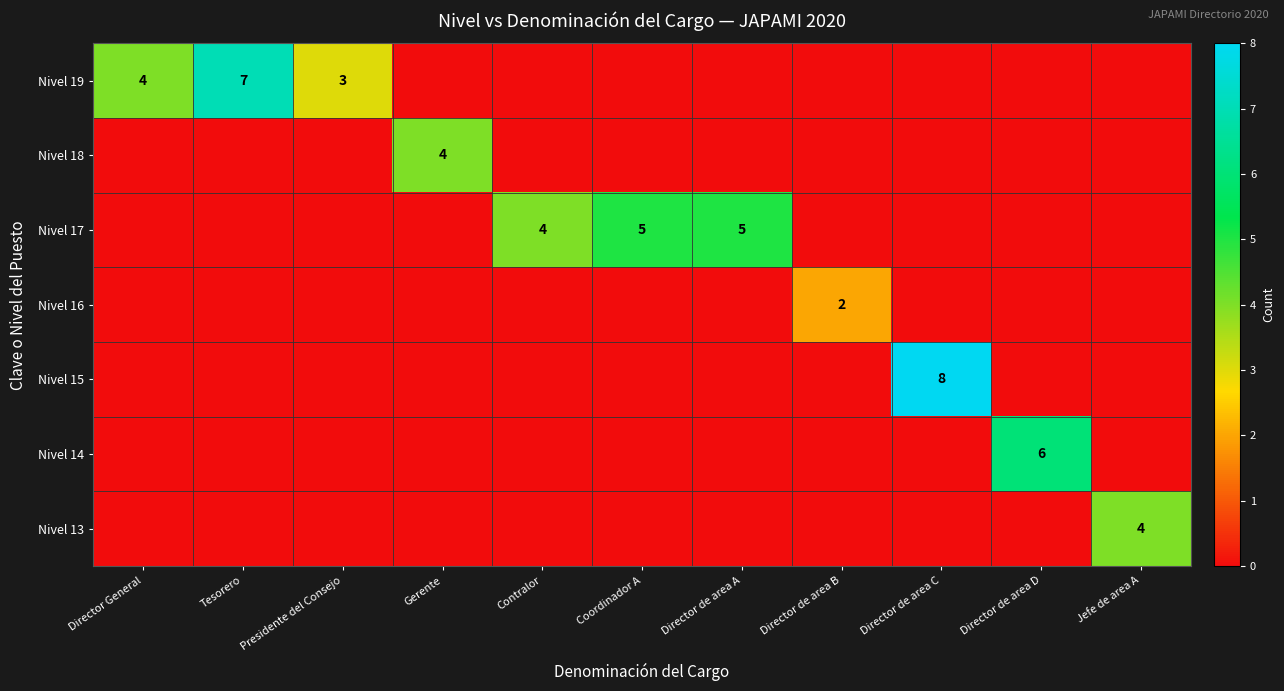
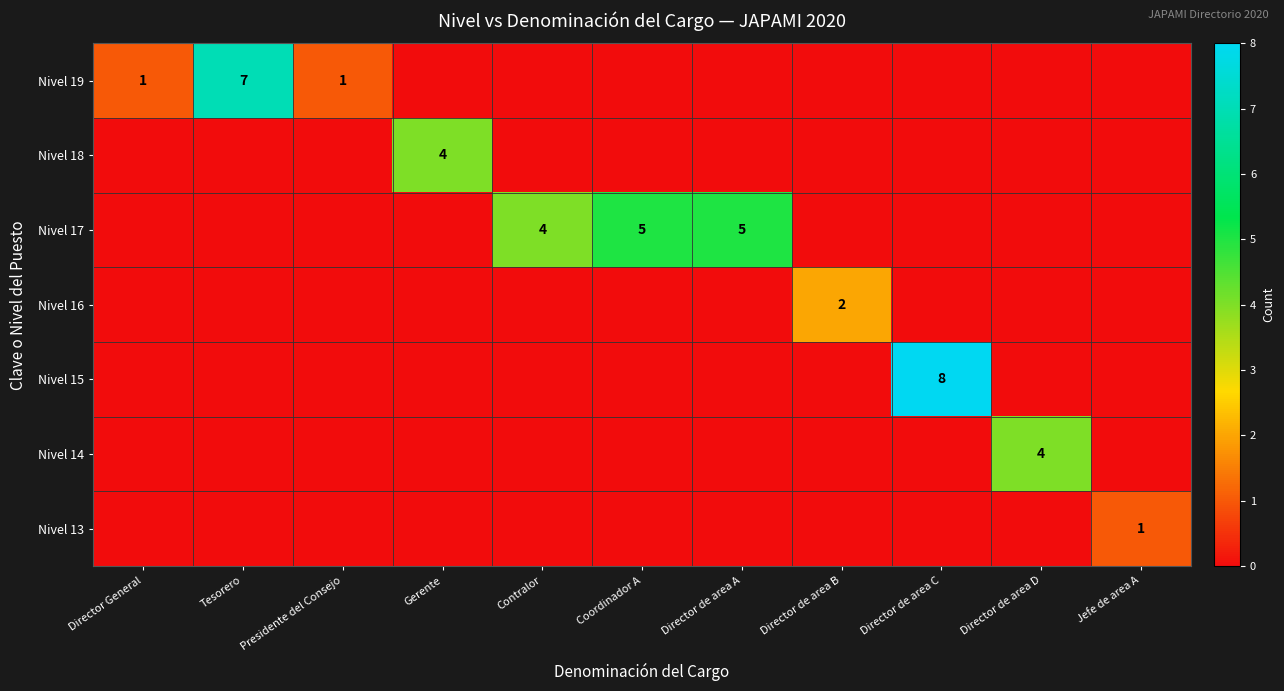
Nivel 19, Director General: 4 -> 1
Nivel 19, Presidente del Consejo: 3 -> 1
Nivel 14, Director de area D: 6 -> 4
Nivel 13, Jefe de area A: 4 -> 1
